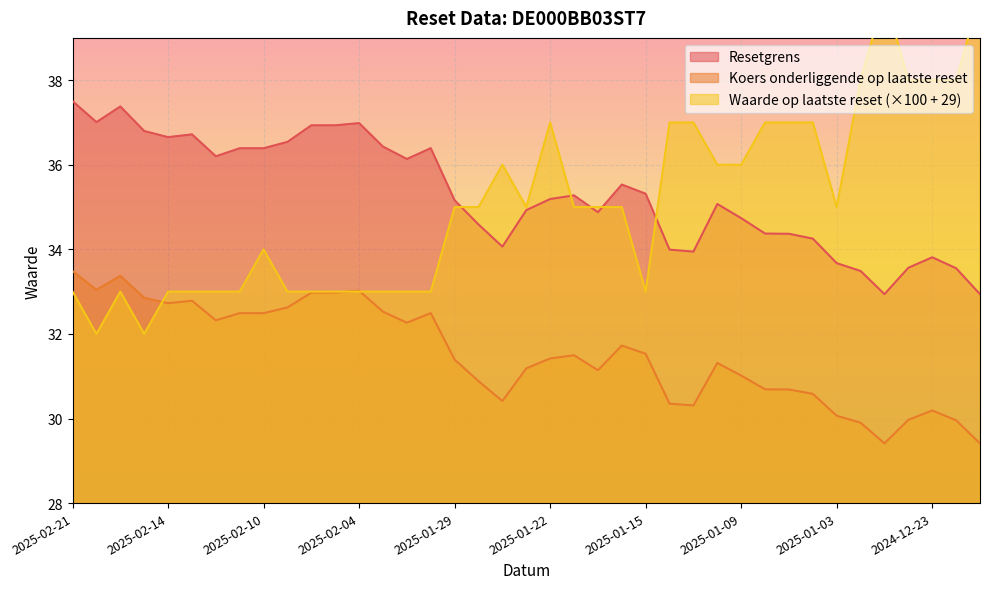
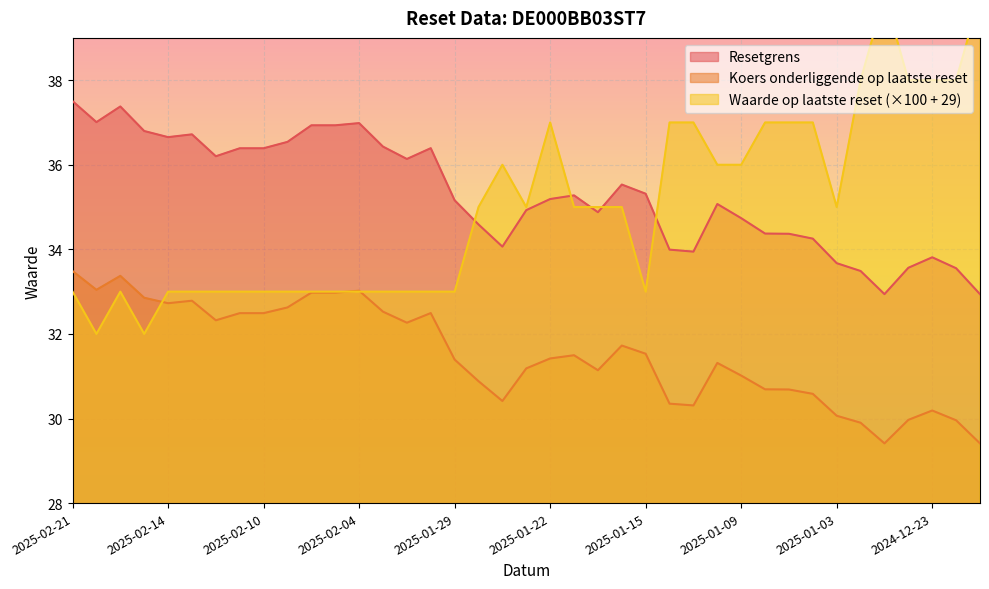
Waarde op laatste reset (×100 + 29), 2025-02-10: 34.0 -> 33.0
Waarde op laatste reset (×100 + 29), 2025-01-29: 35.0 -> 33.0
